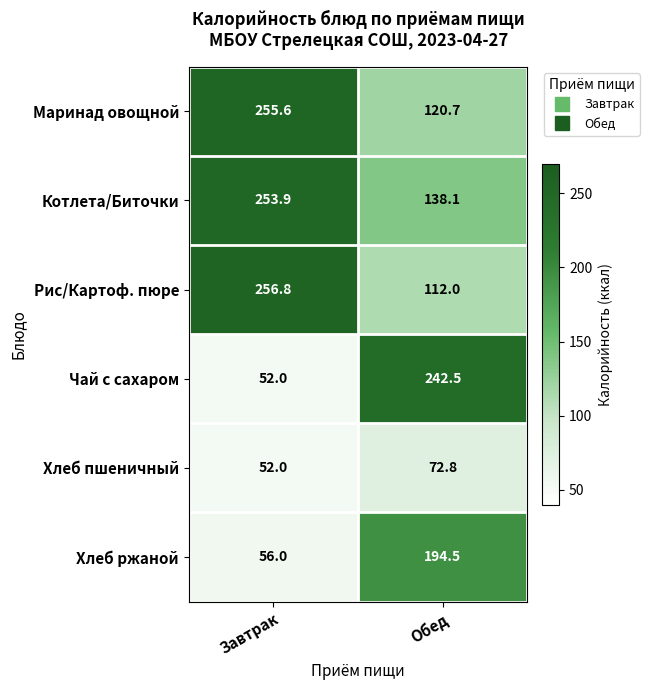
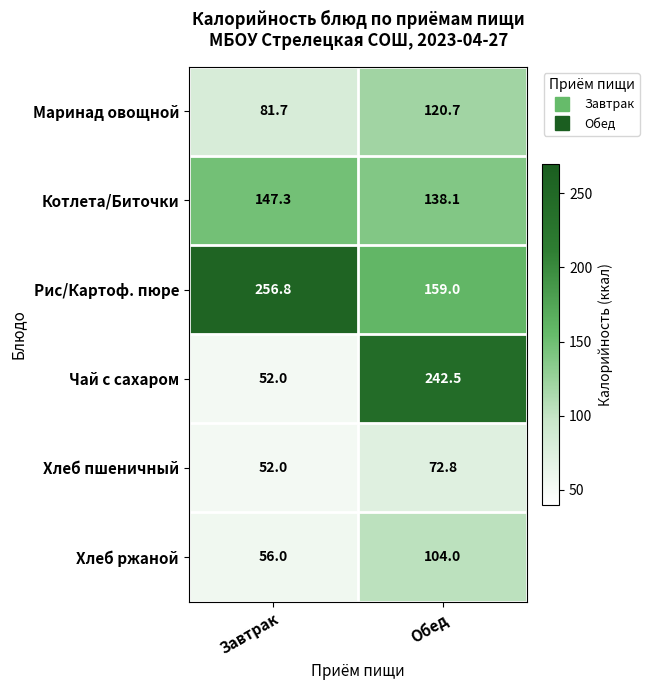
Маринад овощной, Завтрак: 255.6 -> 81.7
Котлета/Биточки, Завтрак: 253.9 -> 147.3
Рис/Картоф. пюре, Обед: 112.0 -> 159.0
Хлеб ржаной, Обед: 194.5 -> 104.0
